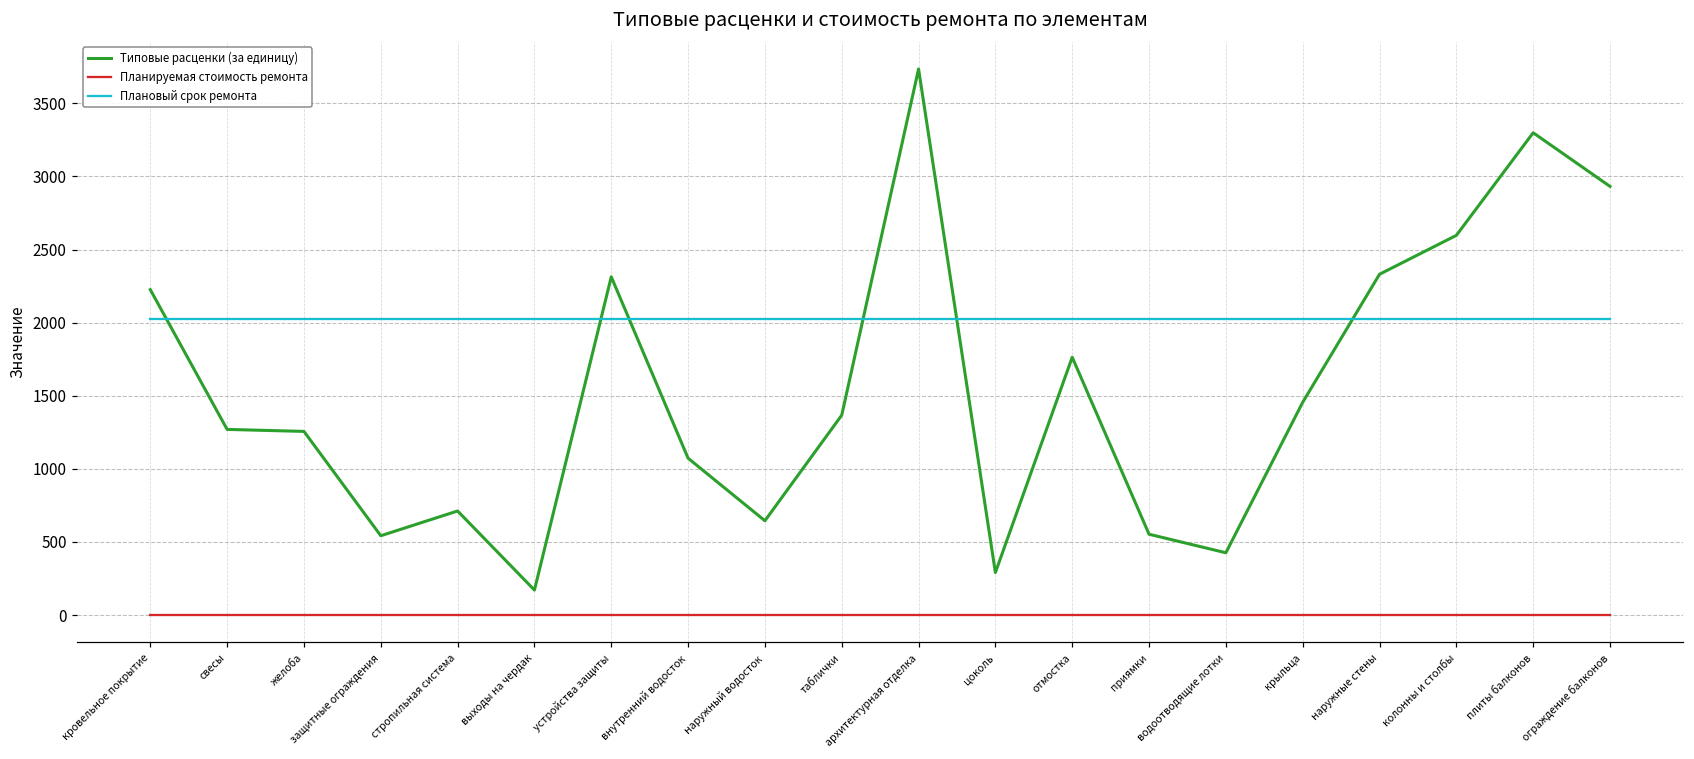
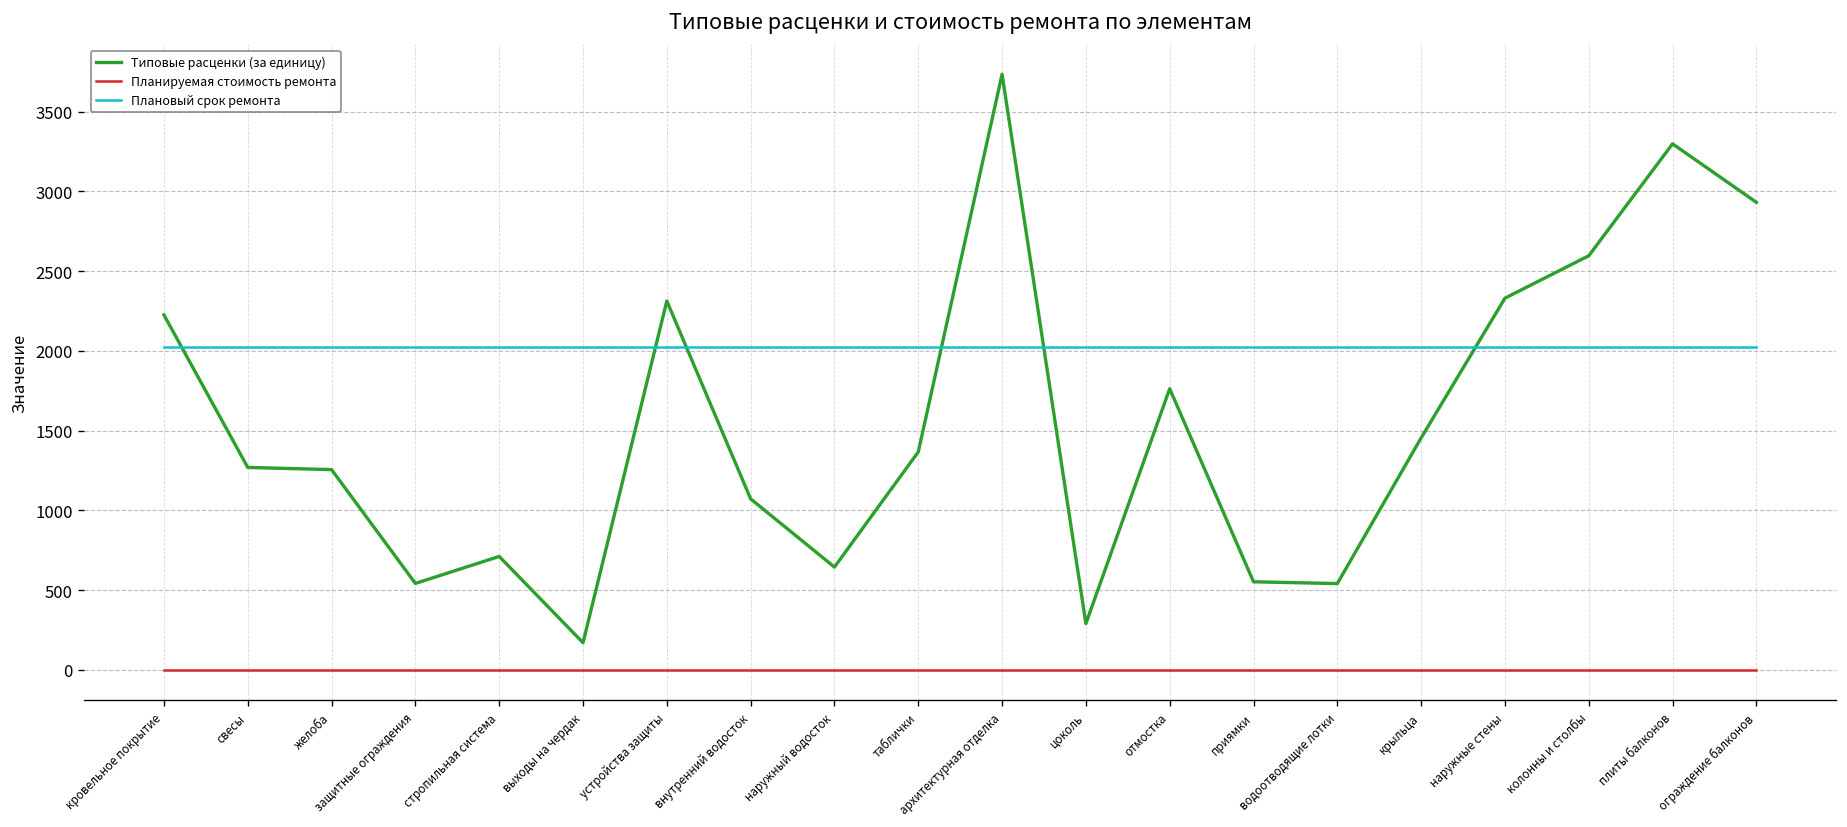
Типовые расценки (за единицу), водоотводящие лотки: 430 -> 540
